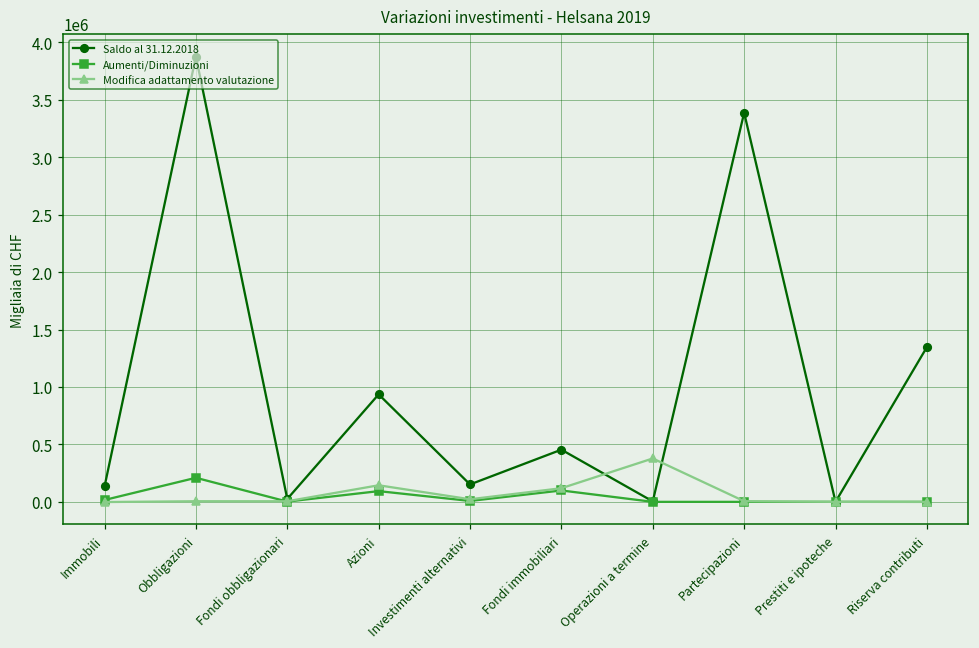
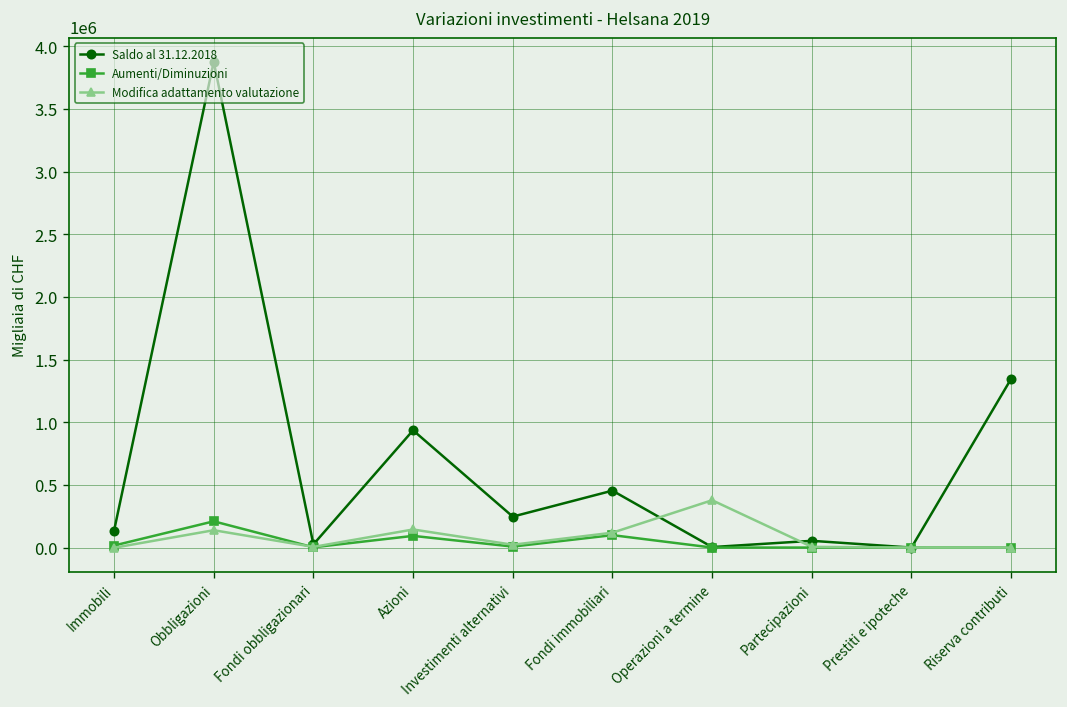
Modifica adattamento valutazione, Obbligazioni: 10000 -> 140000
Saldo al 31.12.2018, Investimenti alternativi: 150000 -> 250000
Saldo al 31.12.2018, Partecipazioni: 3390000 -> 50000
